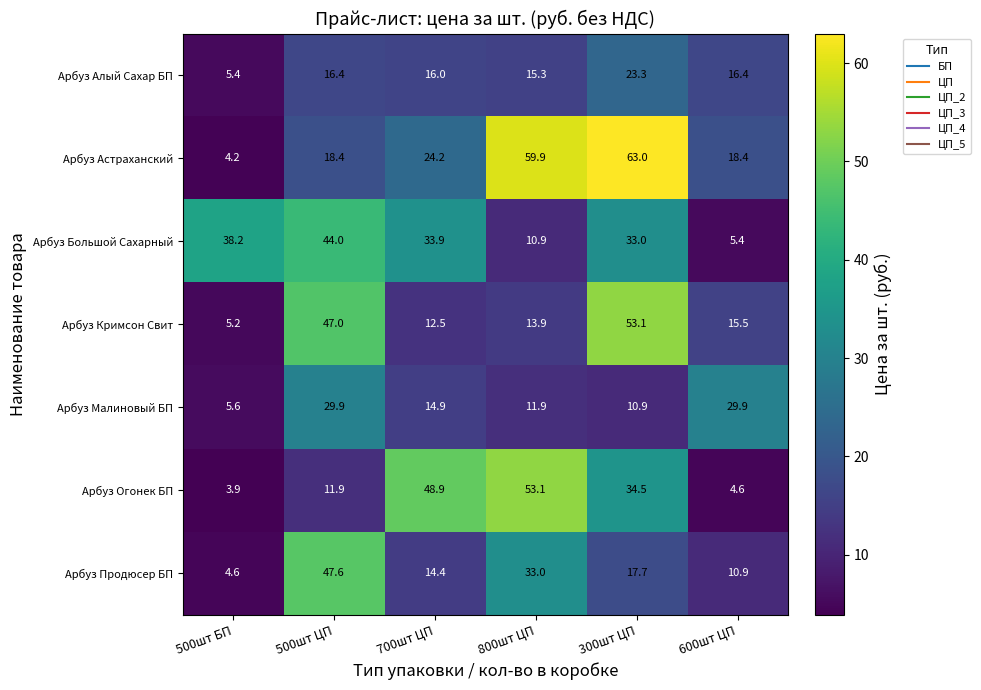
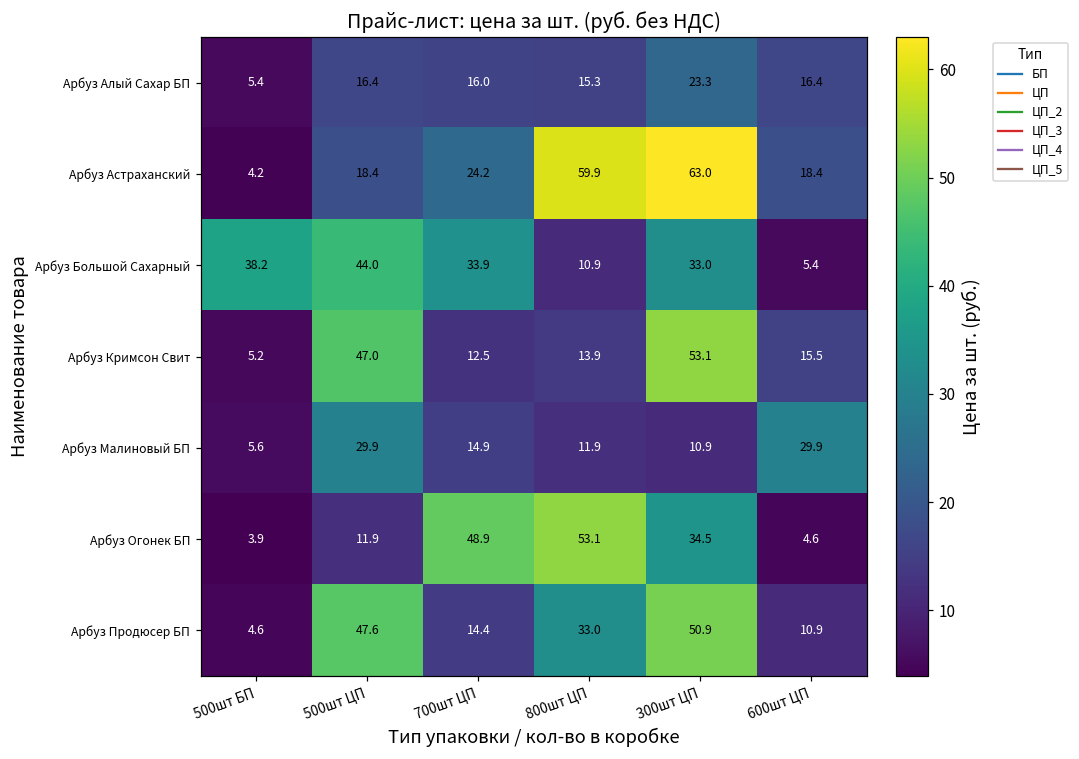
Арбуз Продюсер БП, 300шт ЦП: 17.7 -> 50.9
